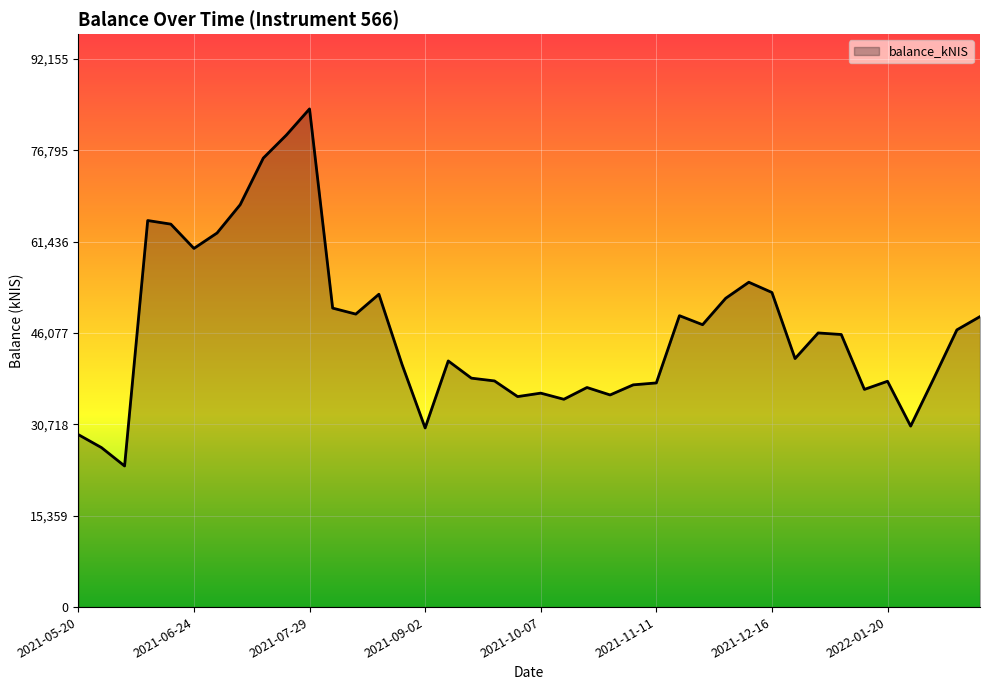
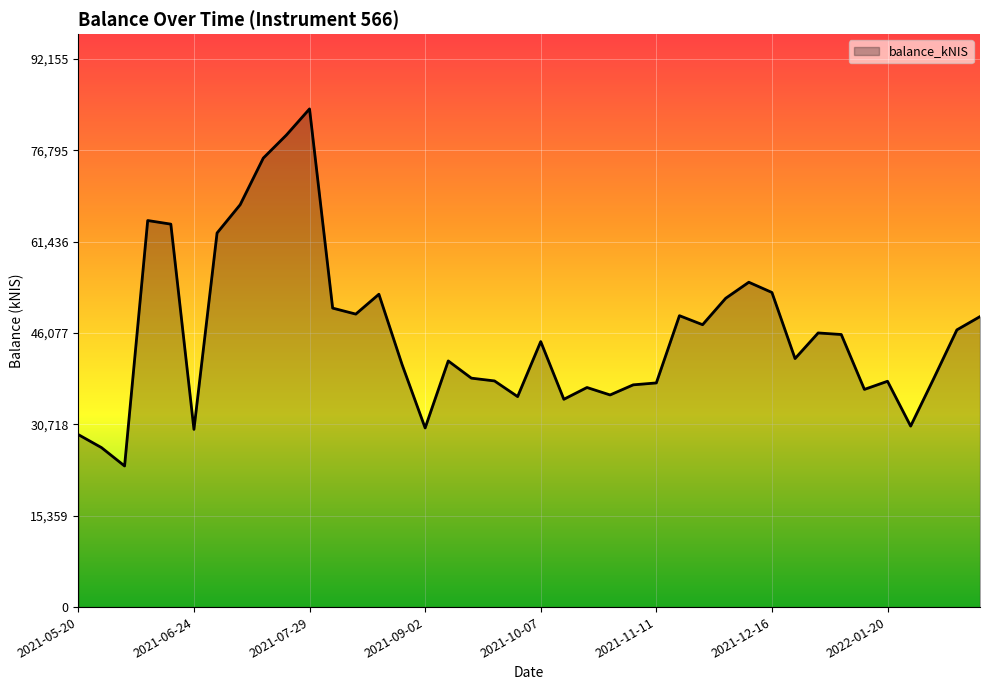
2021-06-24: 60,000 -> 30,000
2021-10-07: 36,000 -> 45,000
